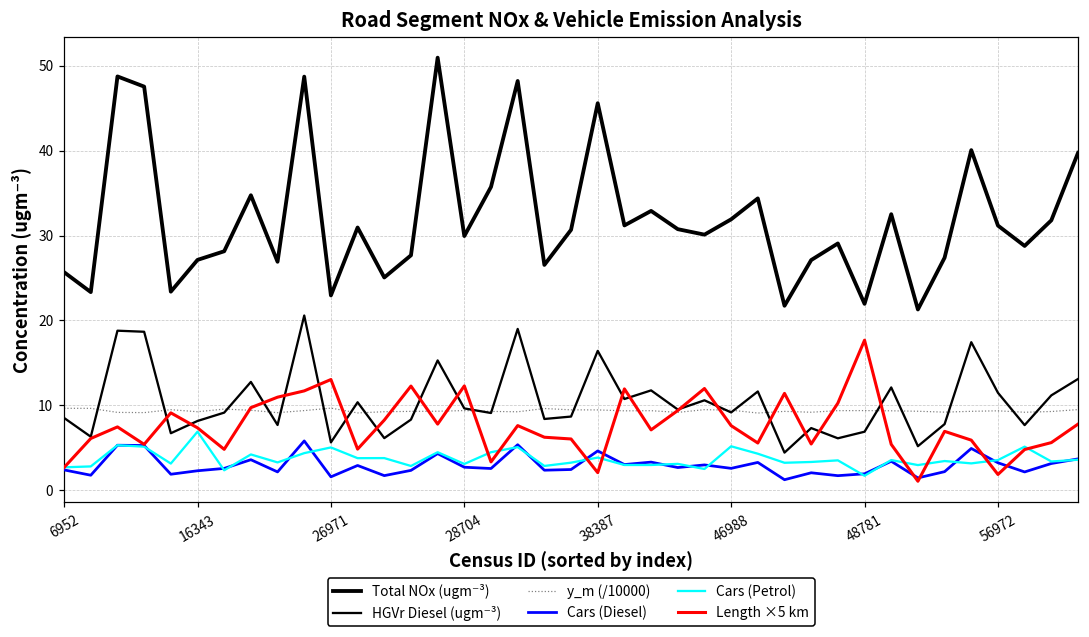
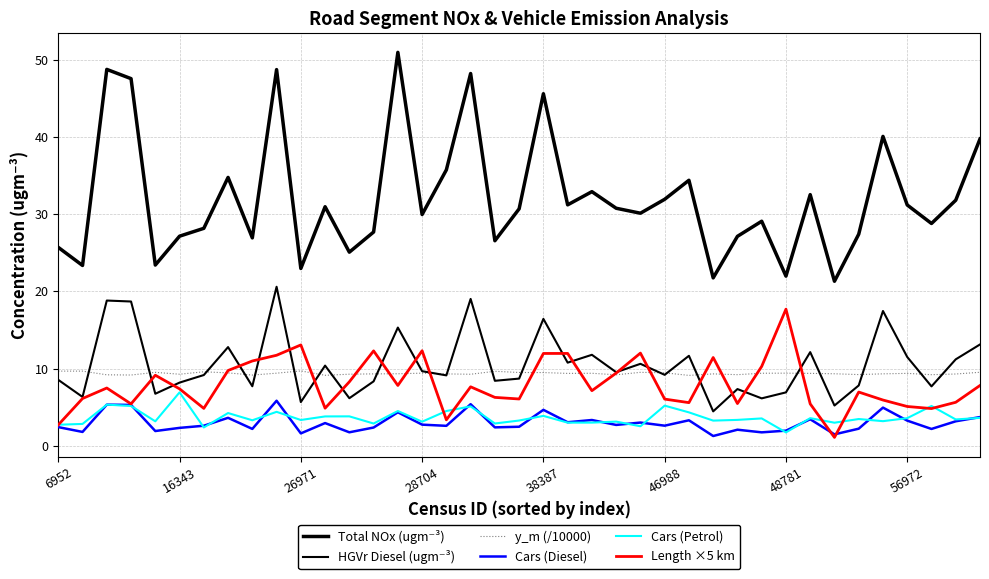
Cars (Petrol), 26971: 5 -> 3
Length ×5 km, 38387: 2 -> 12
Length ×5 km, 46988: 8 -> 6
Length ×5 km, 56972: 2 -> 5
